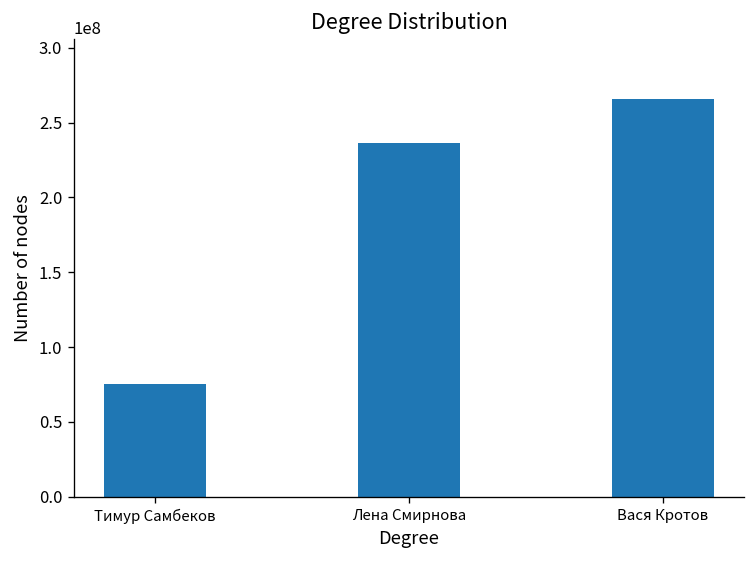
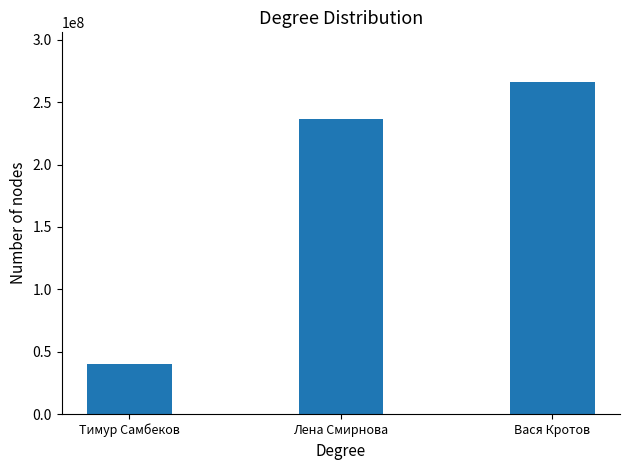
Тимур Самбеков: 75000000 -> 40000000
